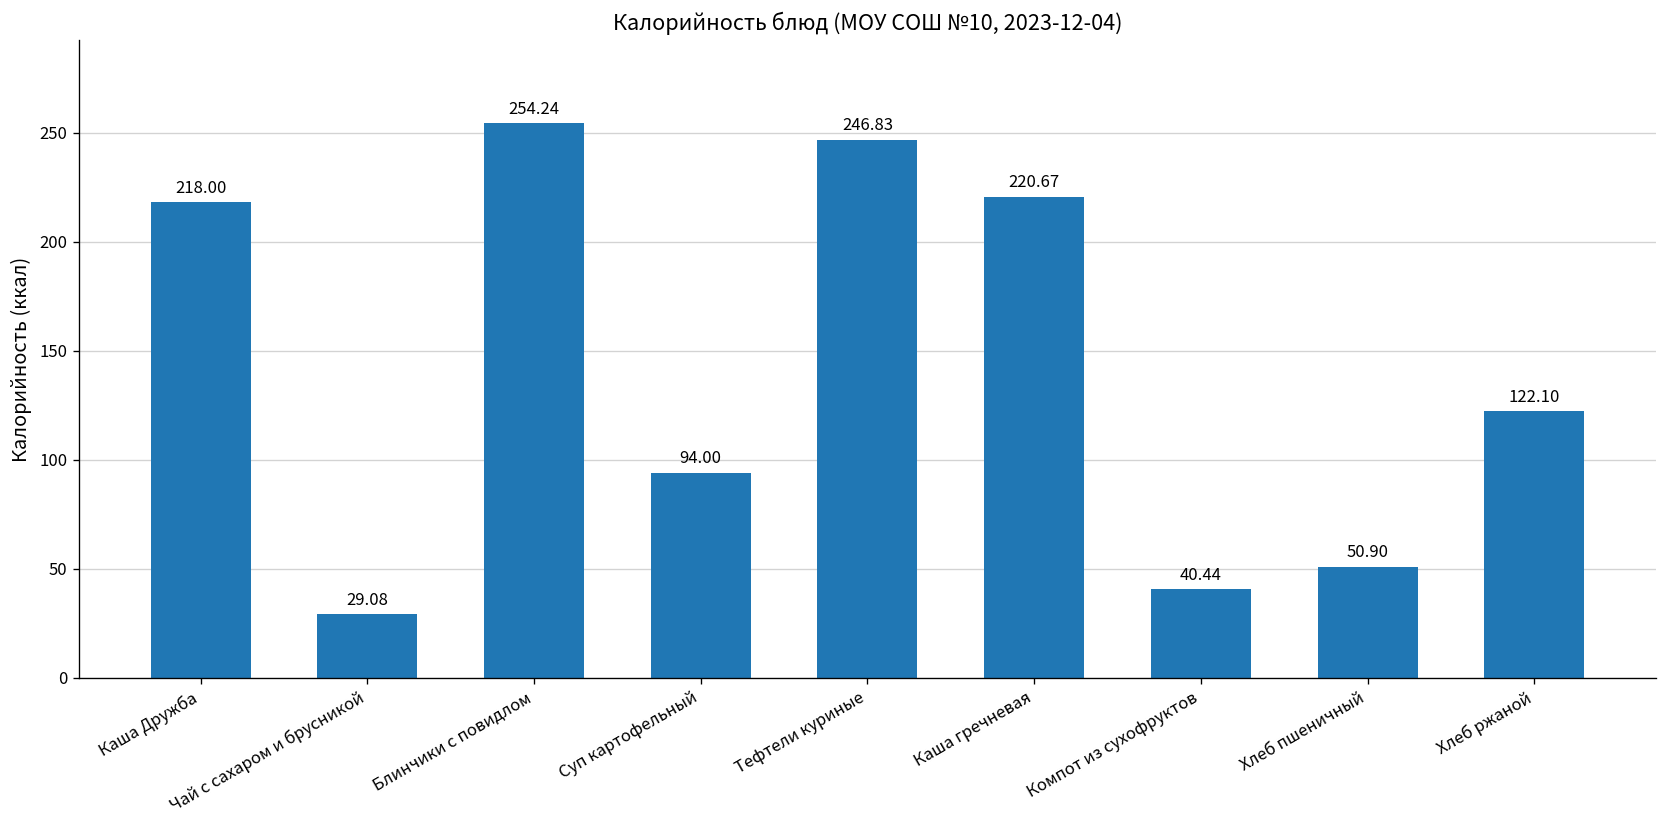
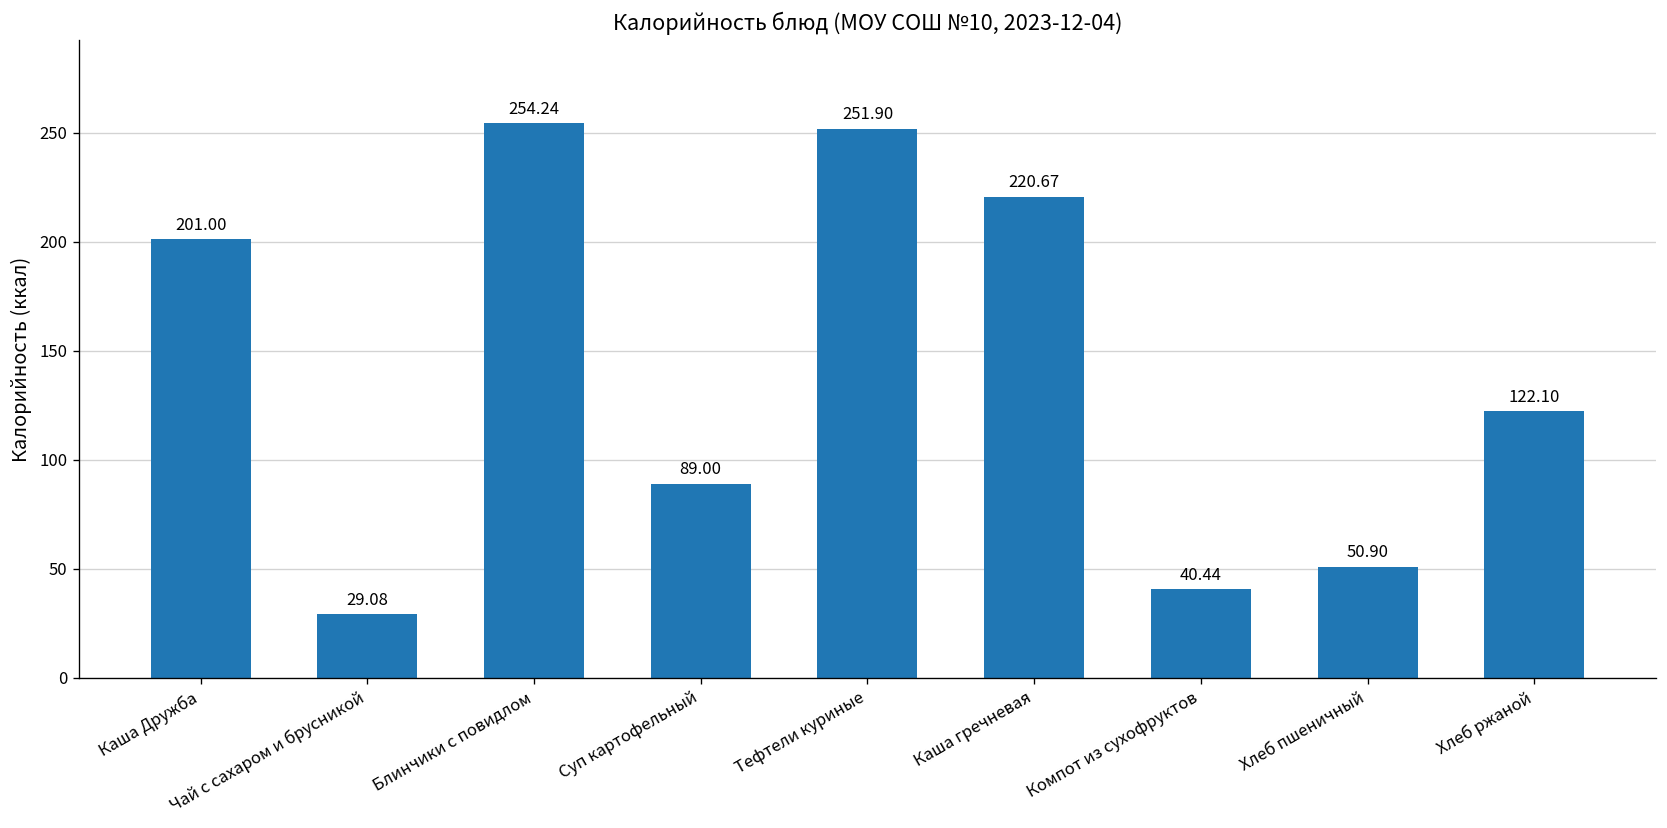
Каша Дружба: 218.00 -> 201.00
Суп картофельный: 94.00 -> 89.00
Тефтели куриные: 246.83 -> 251.90
